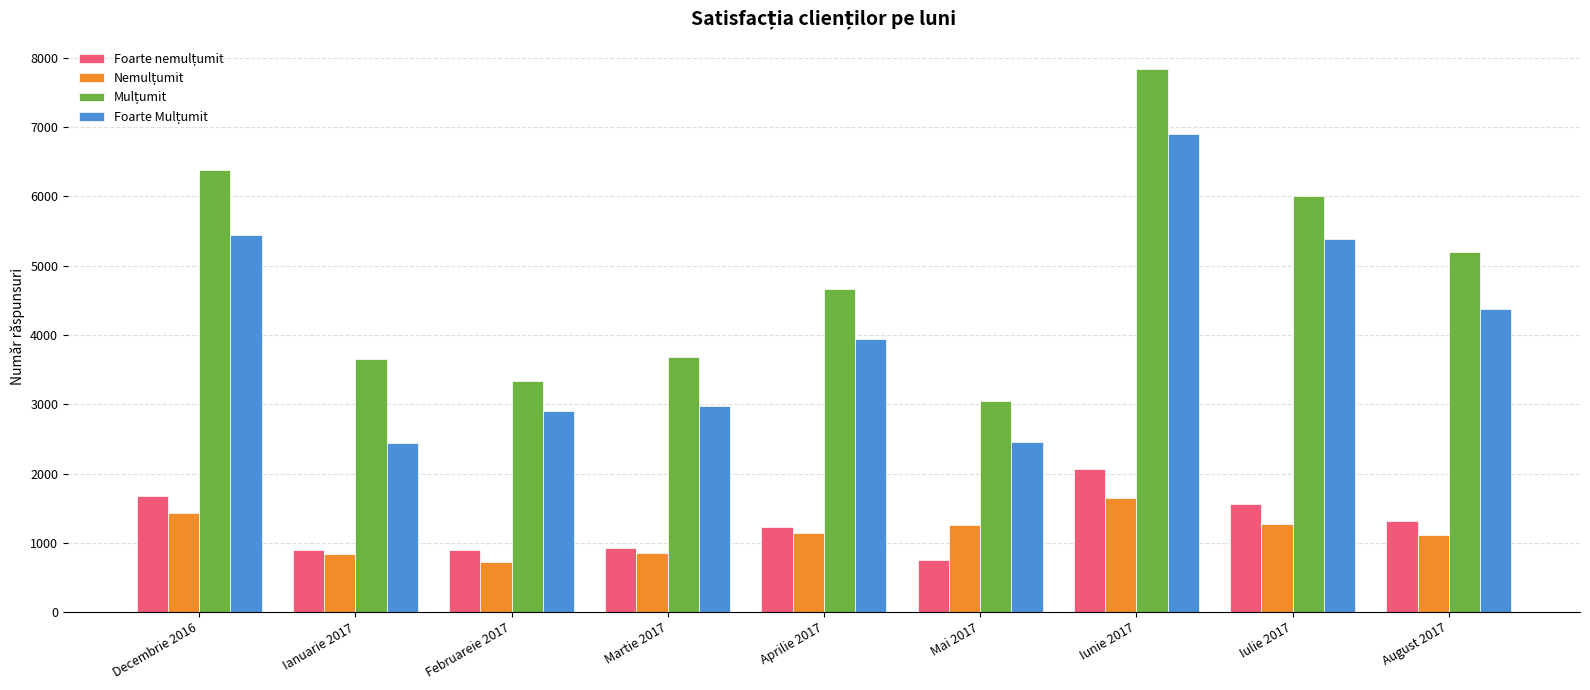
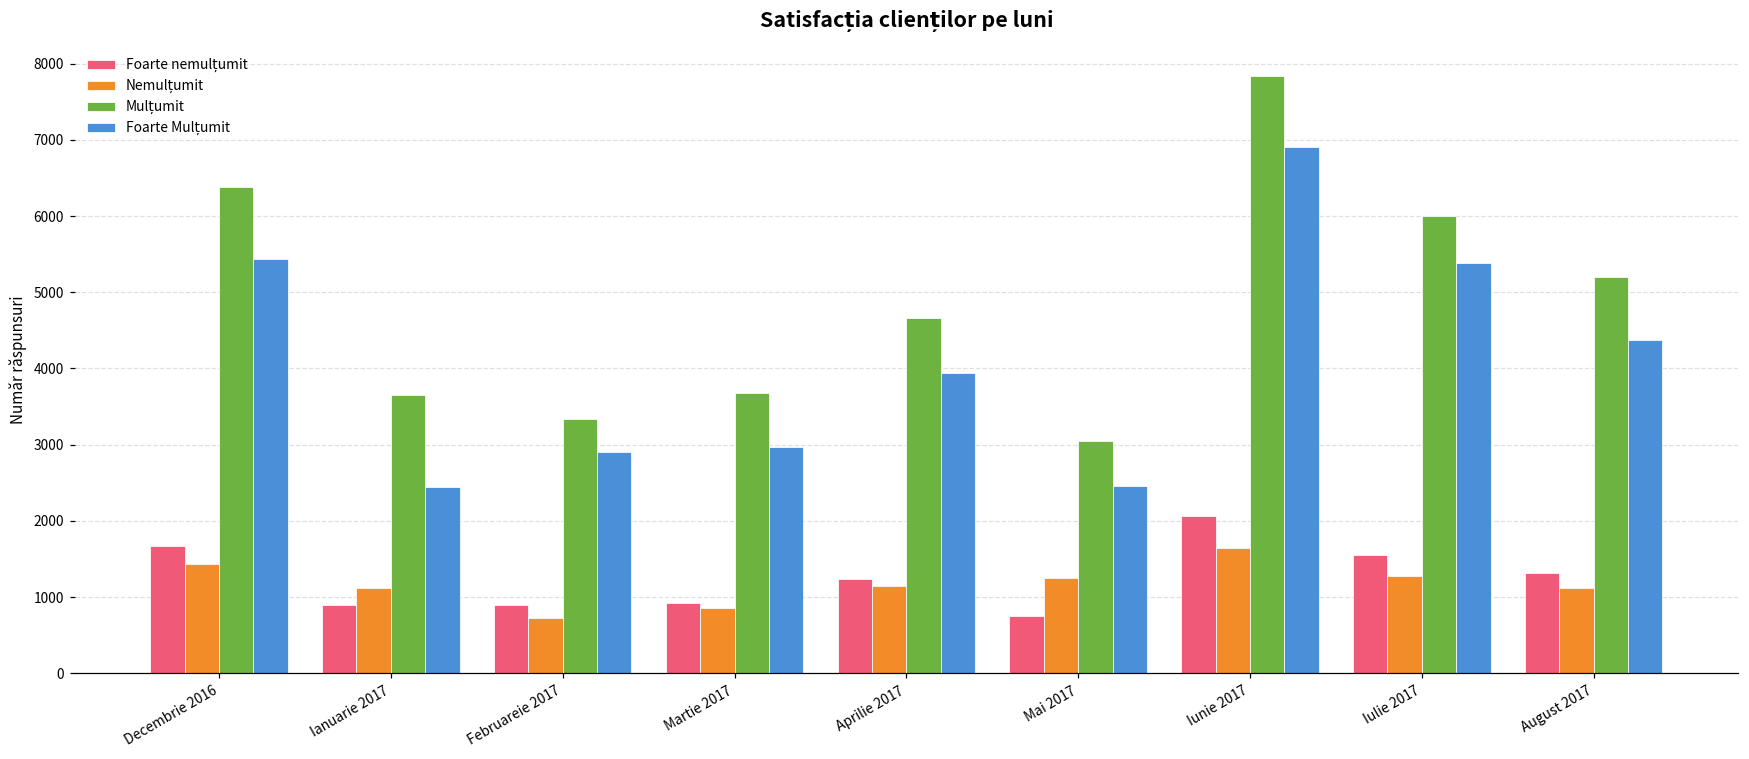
Nemulțumit, Ianuarie 2017: 800 -> 1100
